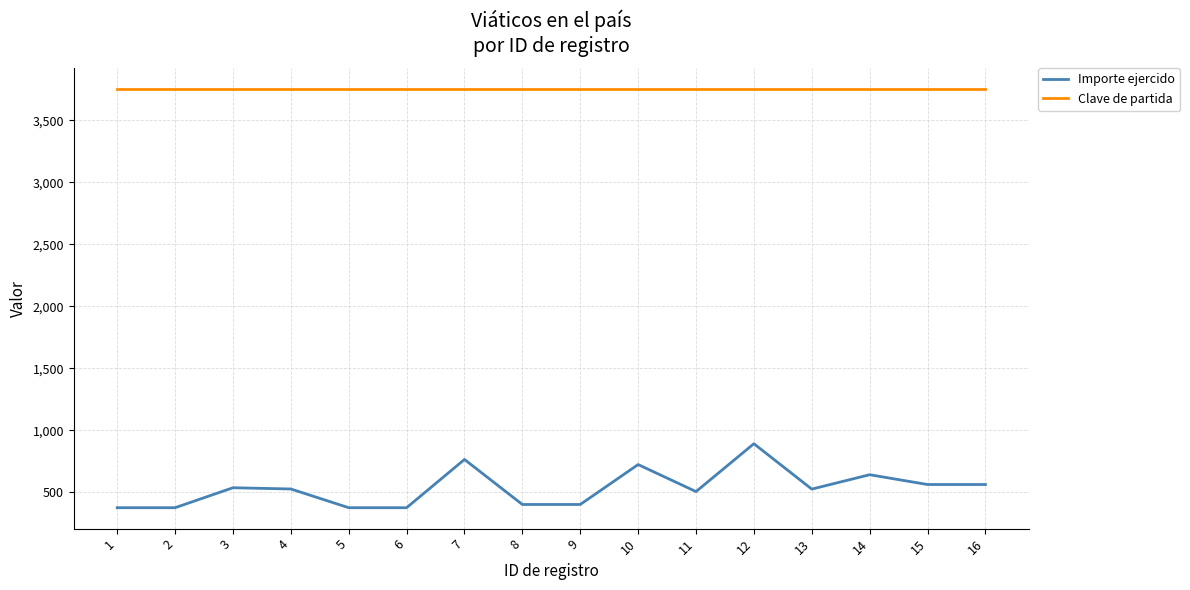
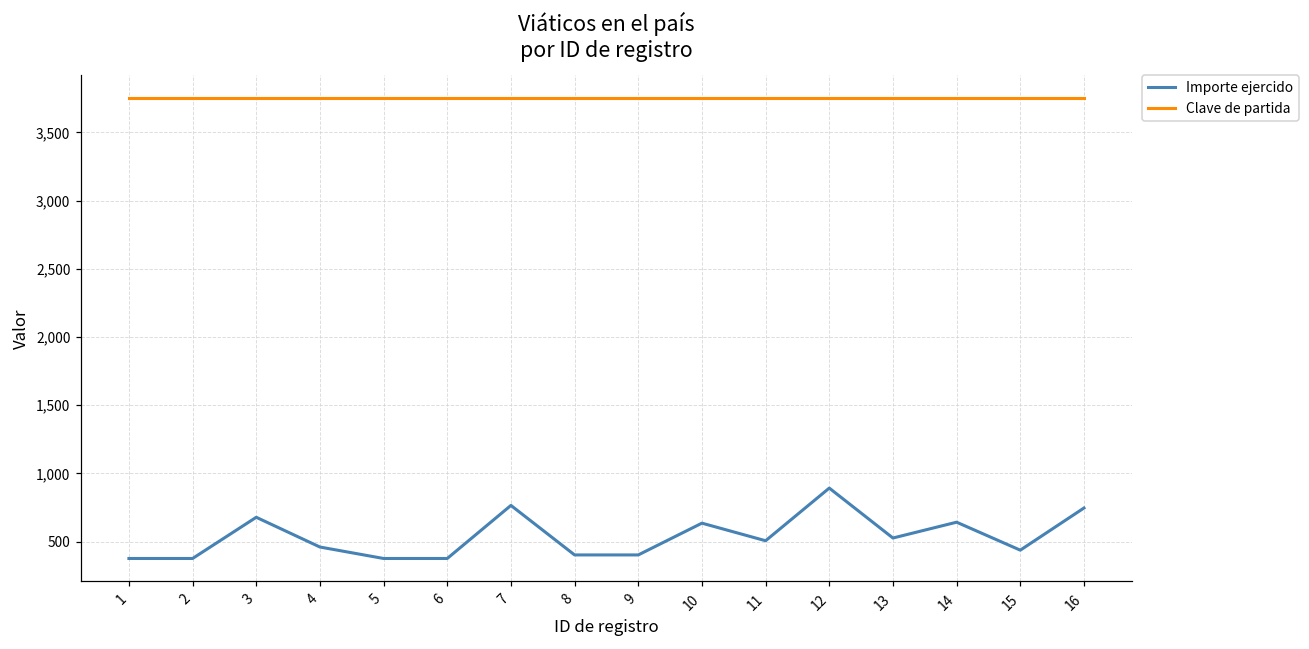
Importe ejercido, 3: 540 -> 680
Importe ejercido, 4: 530 -> 460
Importe ejercido, 10: 730 -> 640
Importe ejercido, 15: 560 -> 440
Importe ejercido, 16: 560 -> 750
